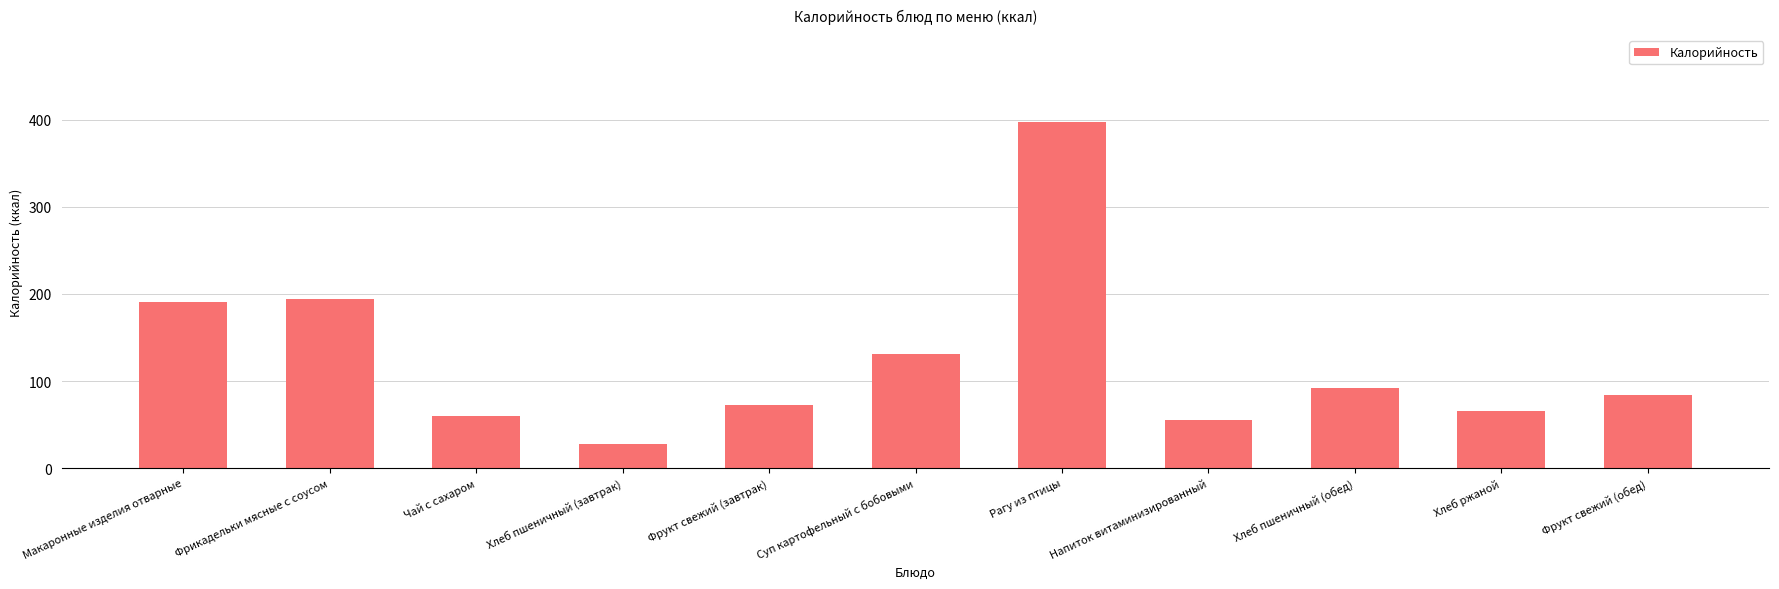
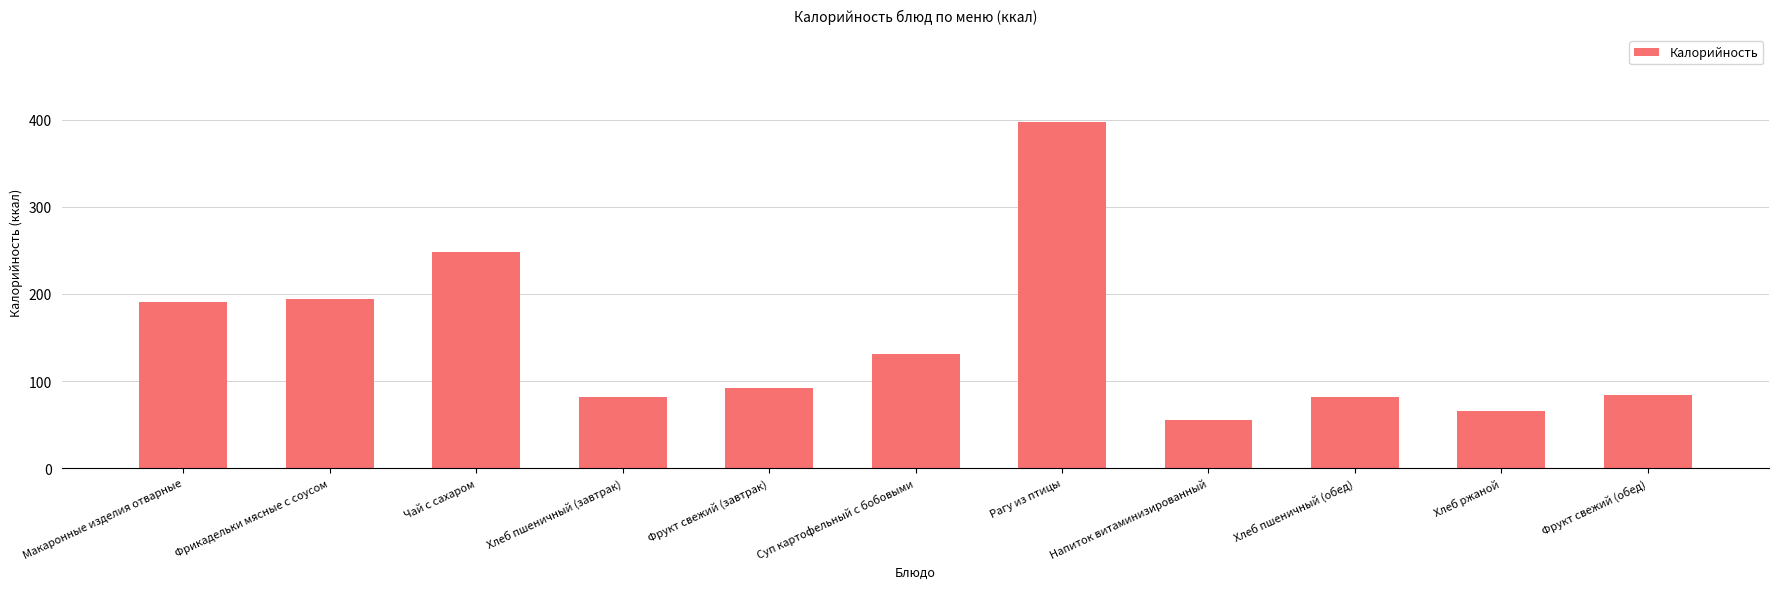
Чай с сахаром: 60 -> 250
Хлеб пшеничный (завтрак): 30 -> 80
Фрукт свежий (завтрак): 70 -> 90
Хлеб пшеничный (обед): 90 -> 80
